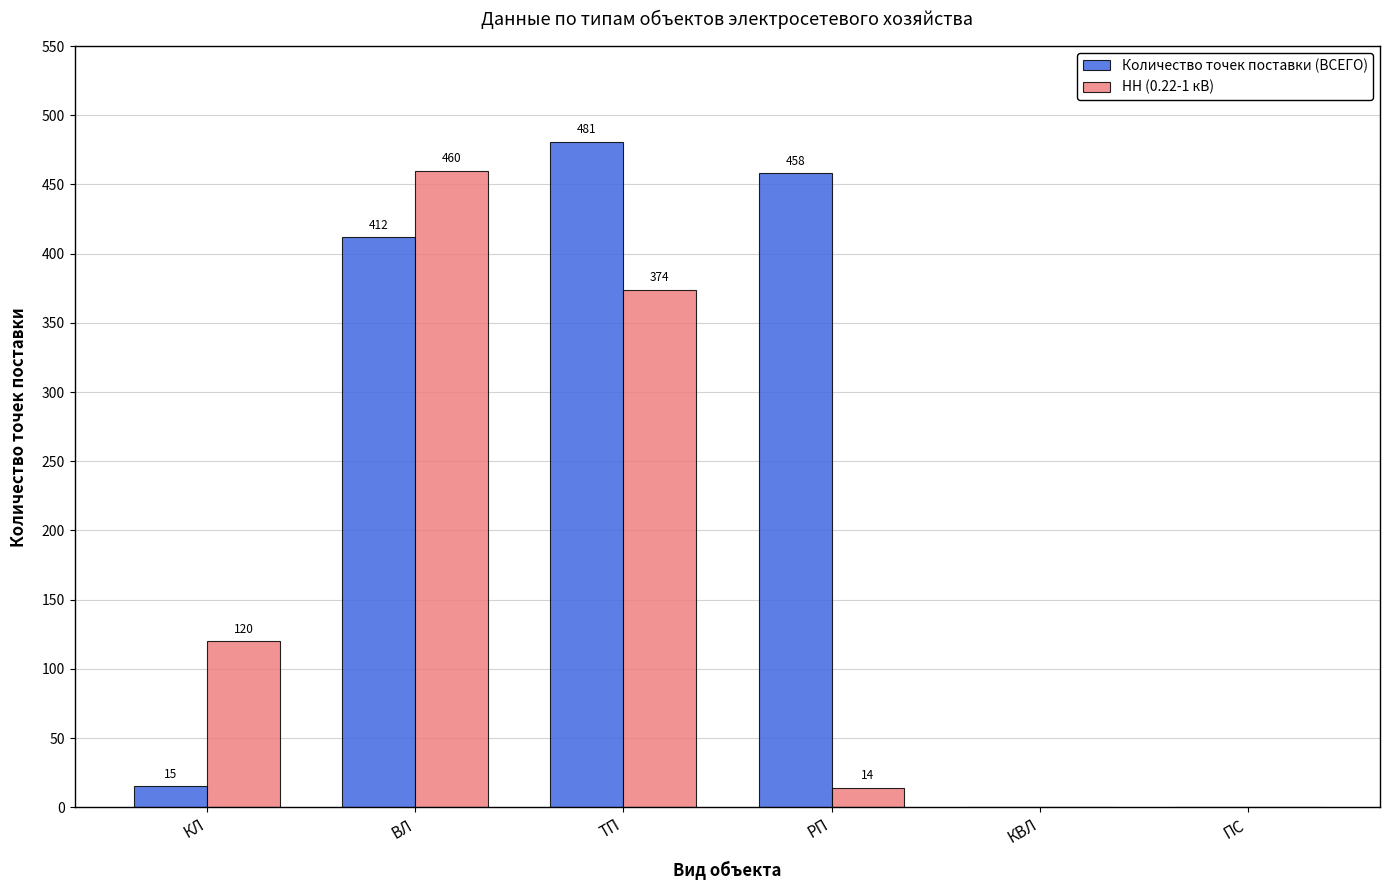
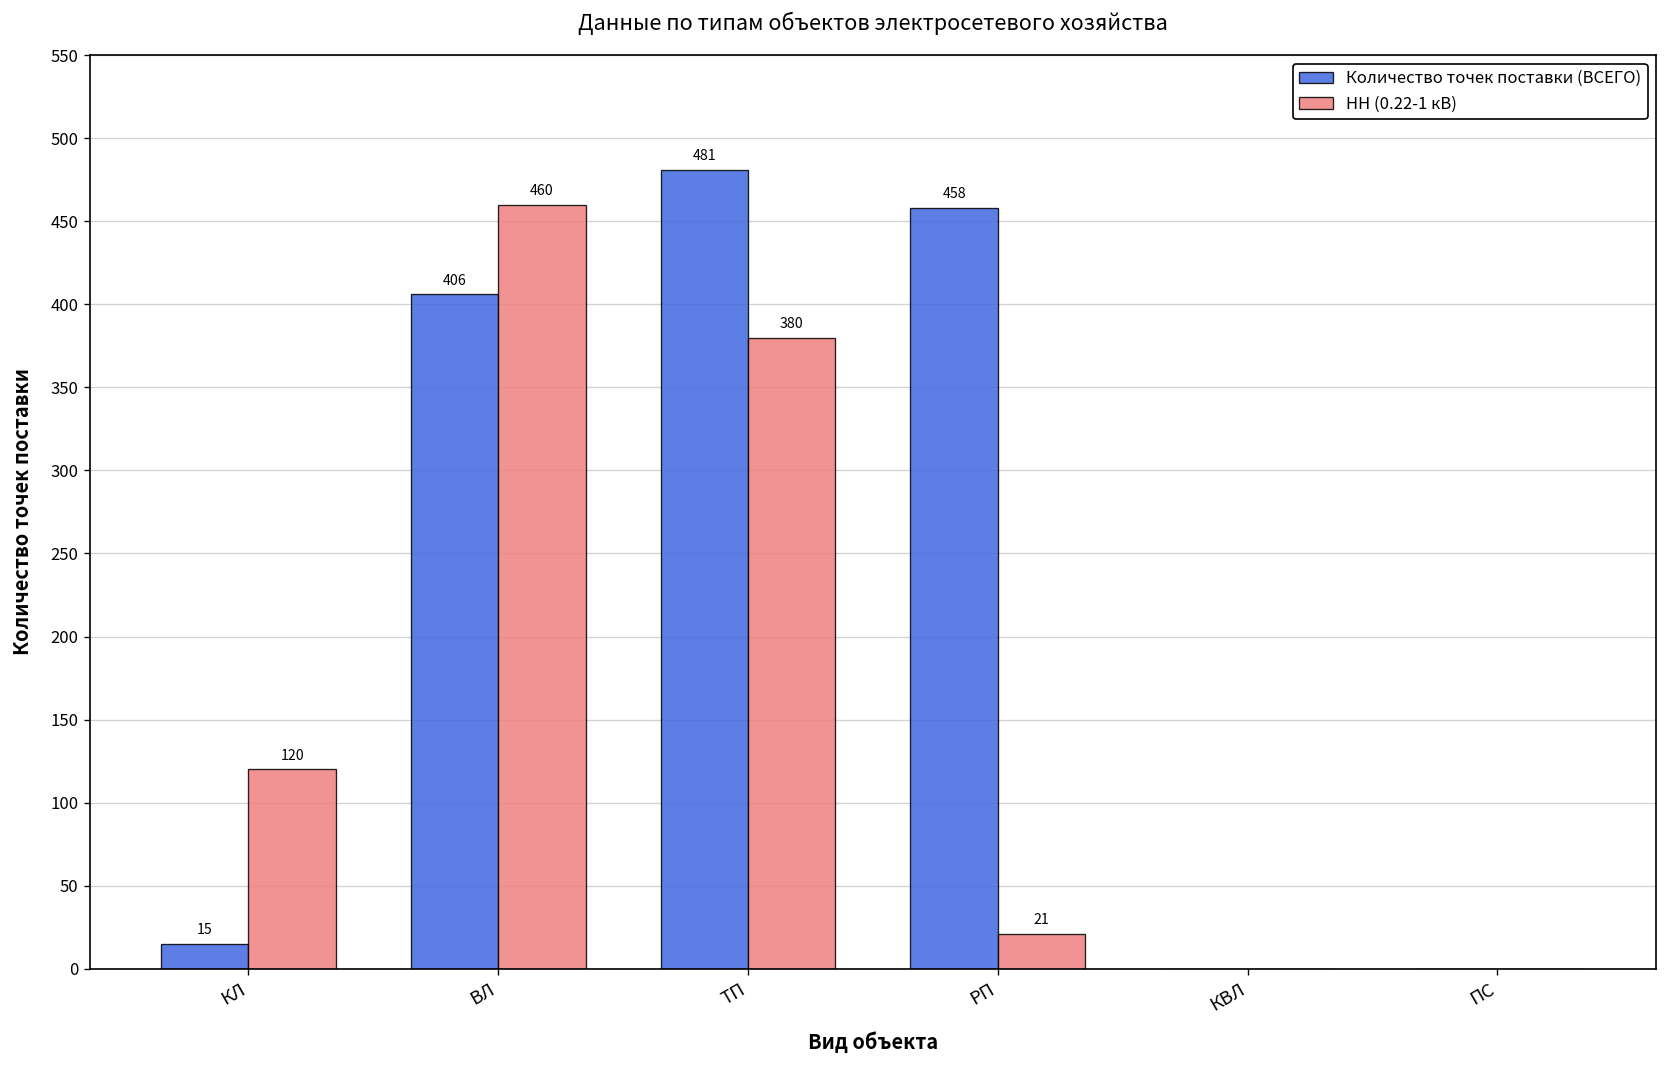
Количество точек поставки (ВСЕГО), ВЛ: 412 -> 406
НН (0.22-1 кВ), ТП: 374 -> 380
НН (0.22-1 кВ), РП: 14 -> 21
